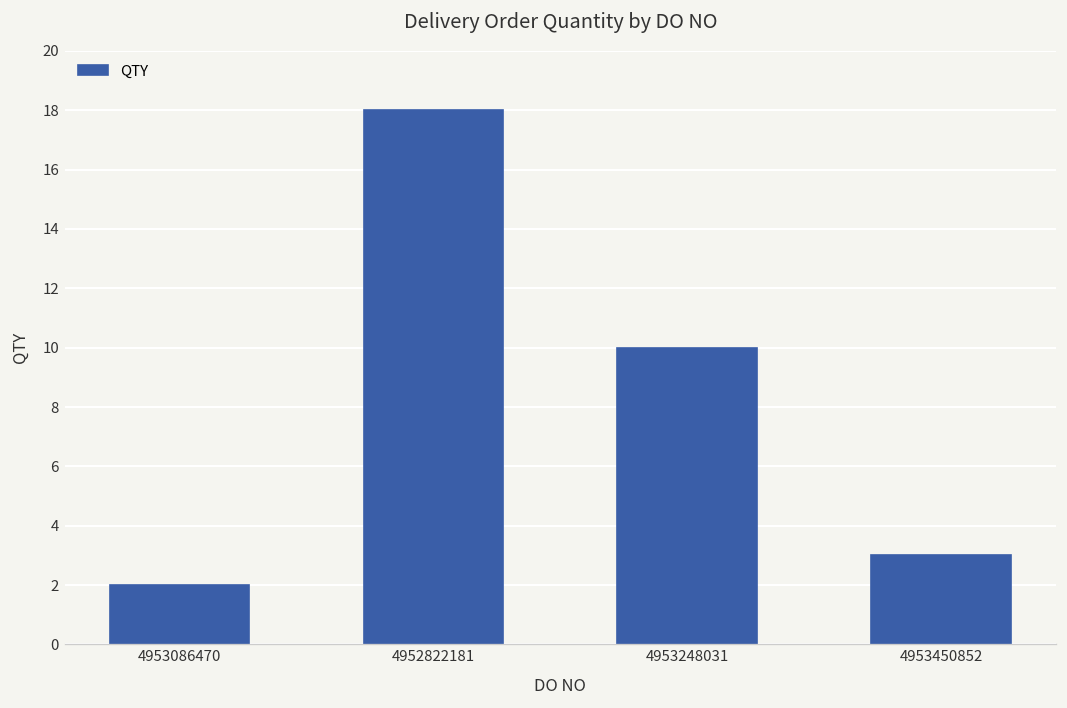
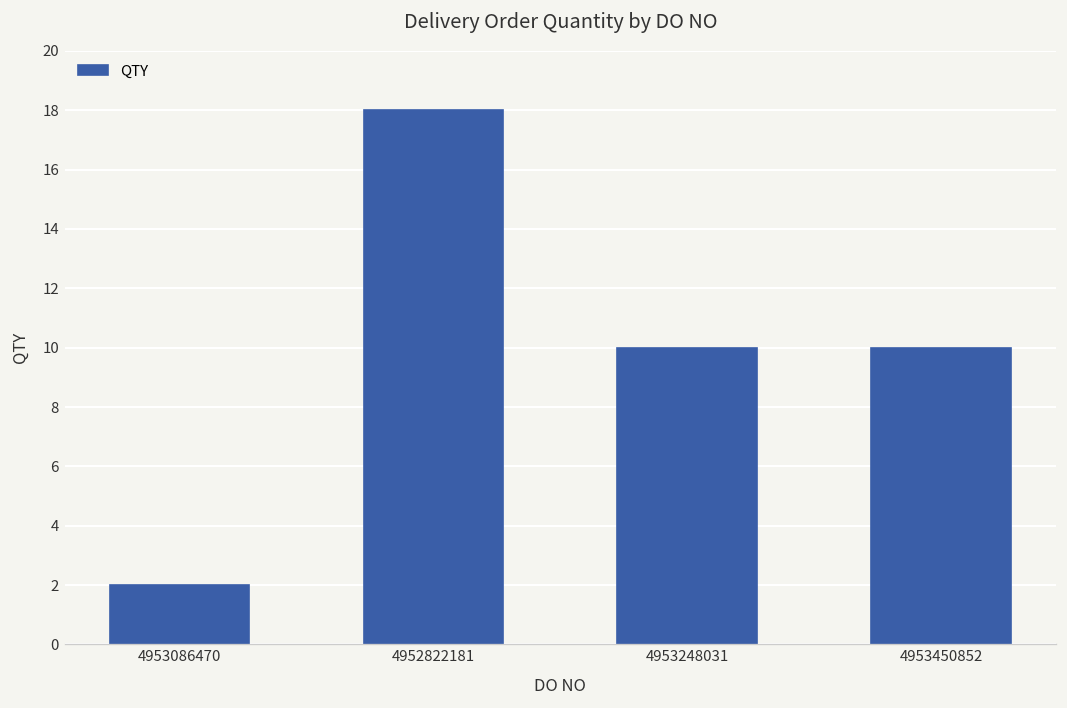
4953450852: 3 -> 10
